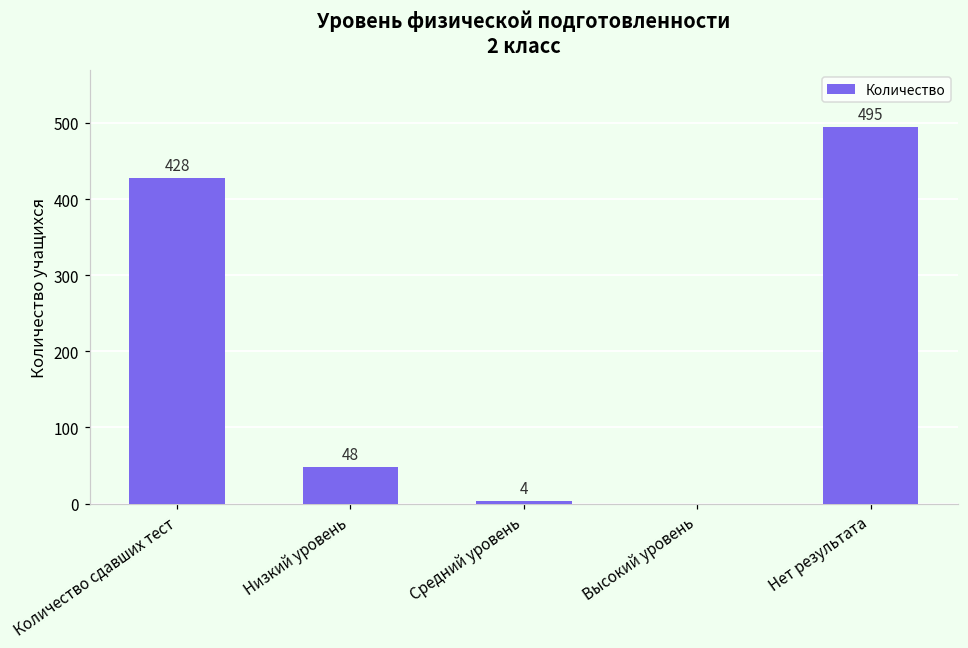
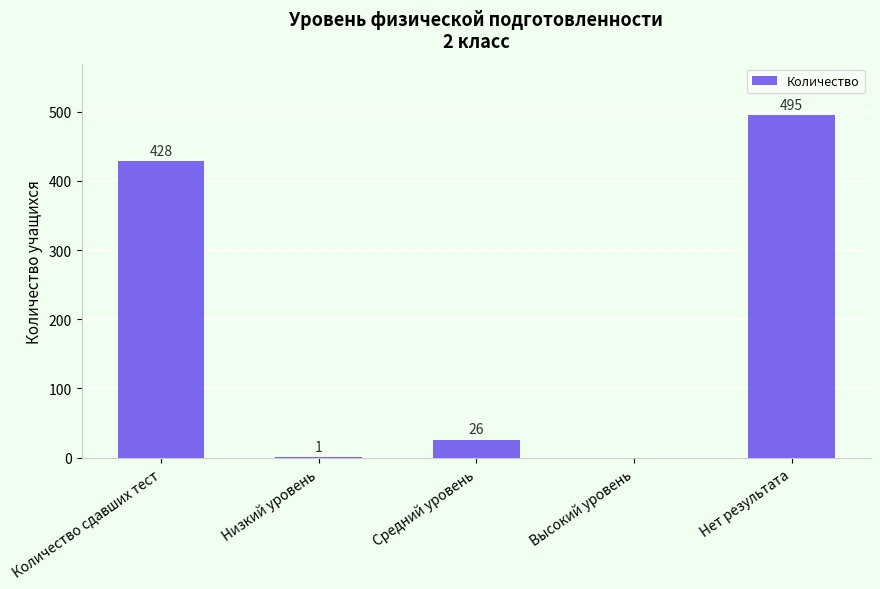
Низкий уровень: 48 -> 1
Средний уровень: 4 -> 26
